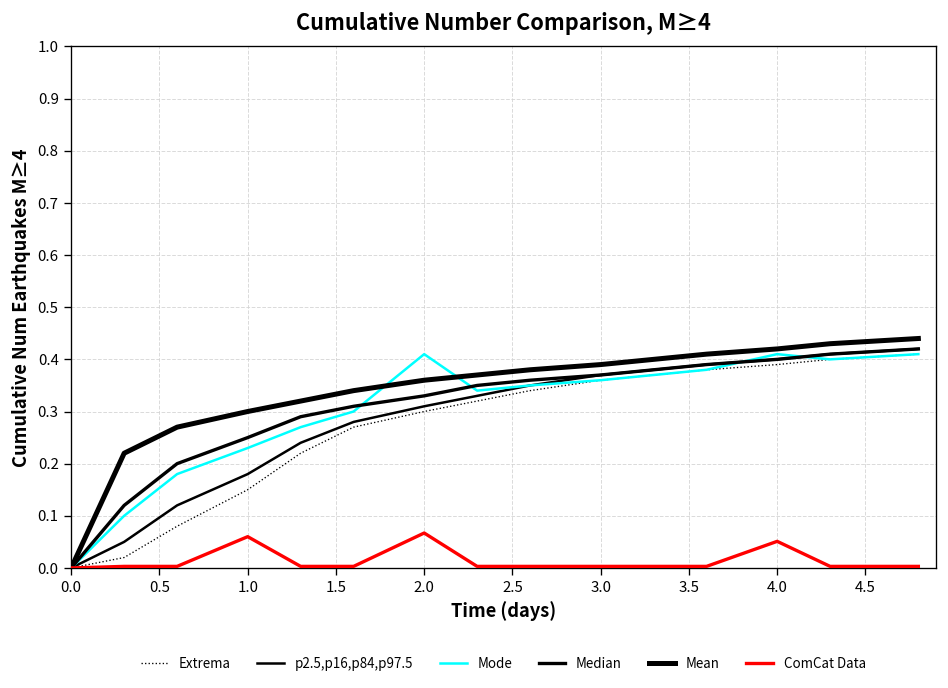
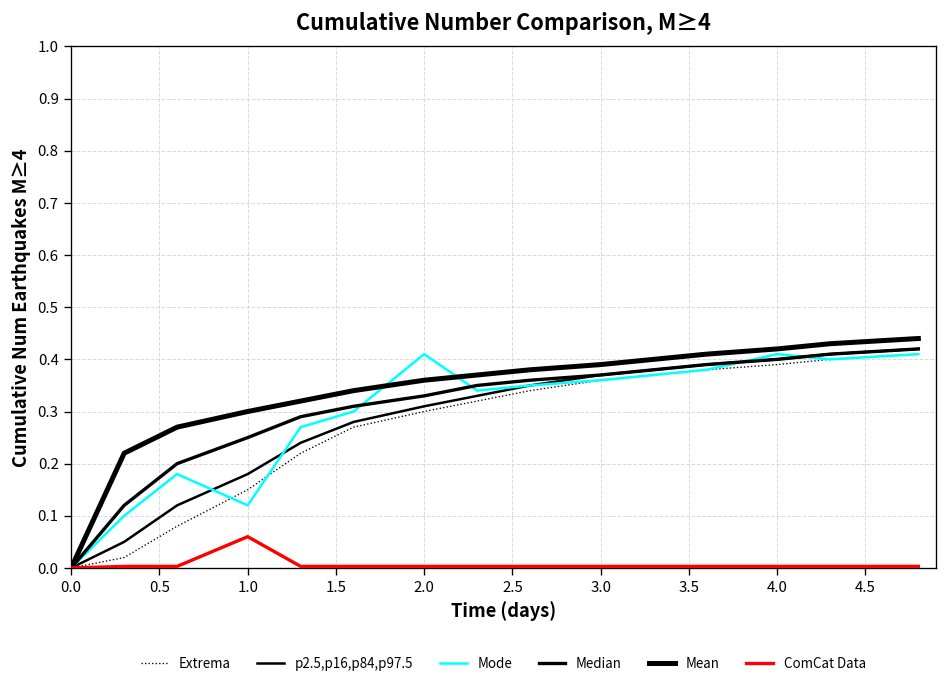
Mode, 1.0: 0.23 -> 0.12
ComCat Data, 2.0: 0.07 -> 0.00
ComCat Data, 4.0: 0.05 -> 0.00
